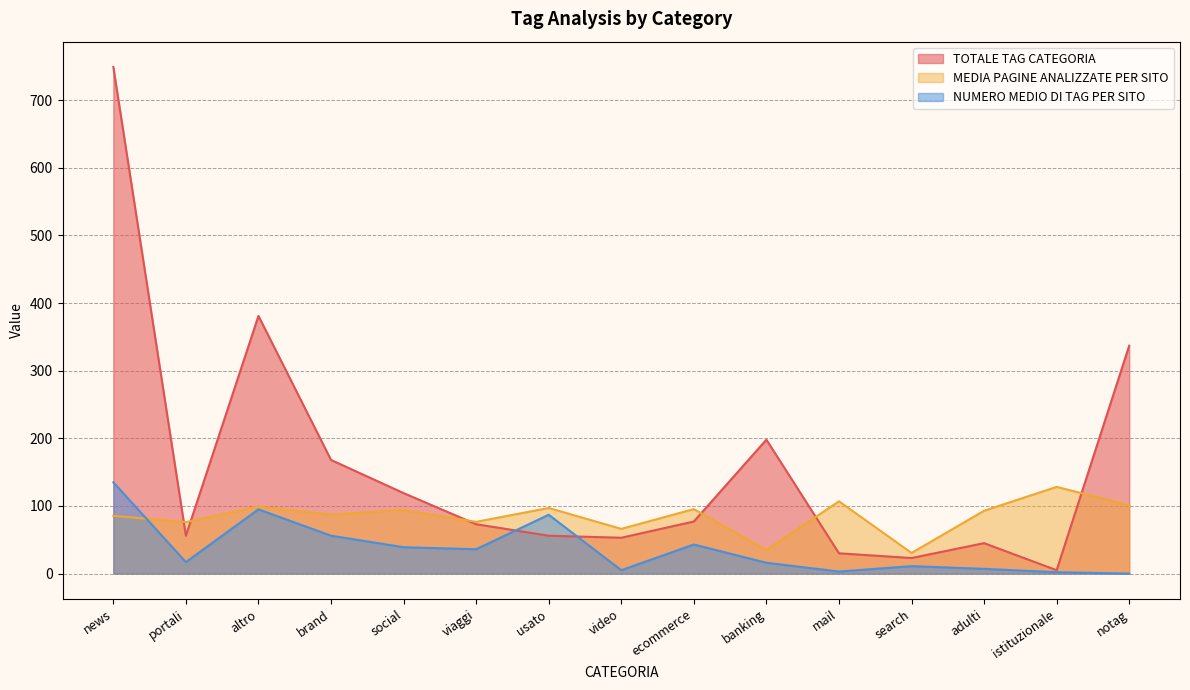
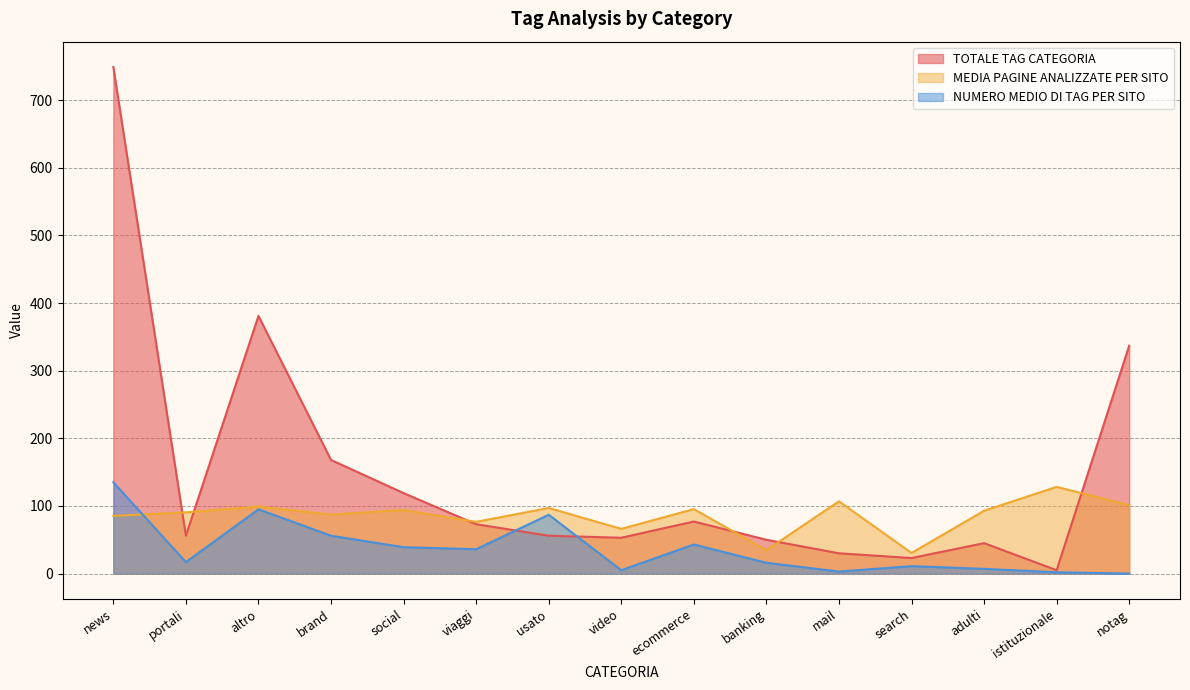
MEDIA PAGINE ANALIZZATE PER SITO, portali: 80 -> 90
TOTALE TAG CATEGORIA, banking: 200 -> 50
